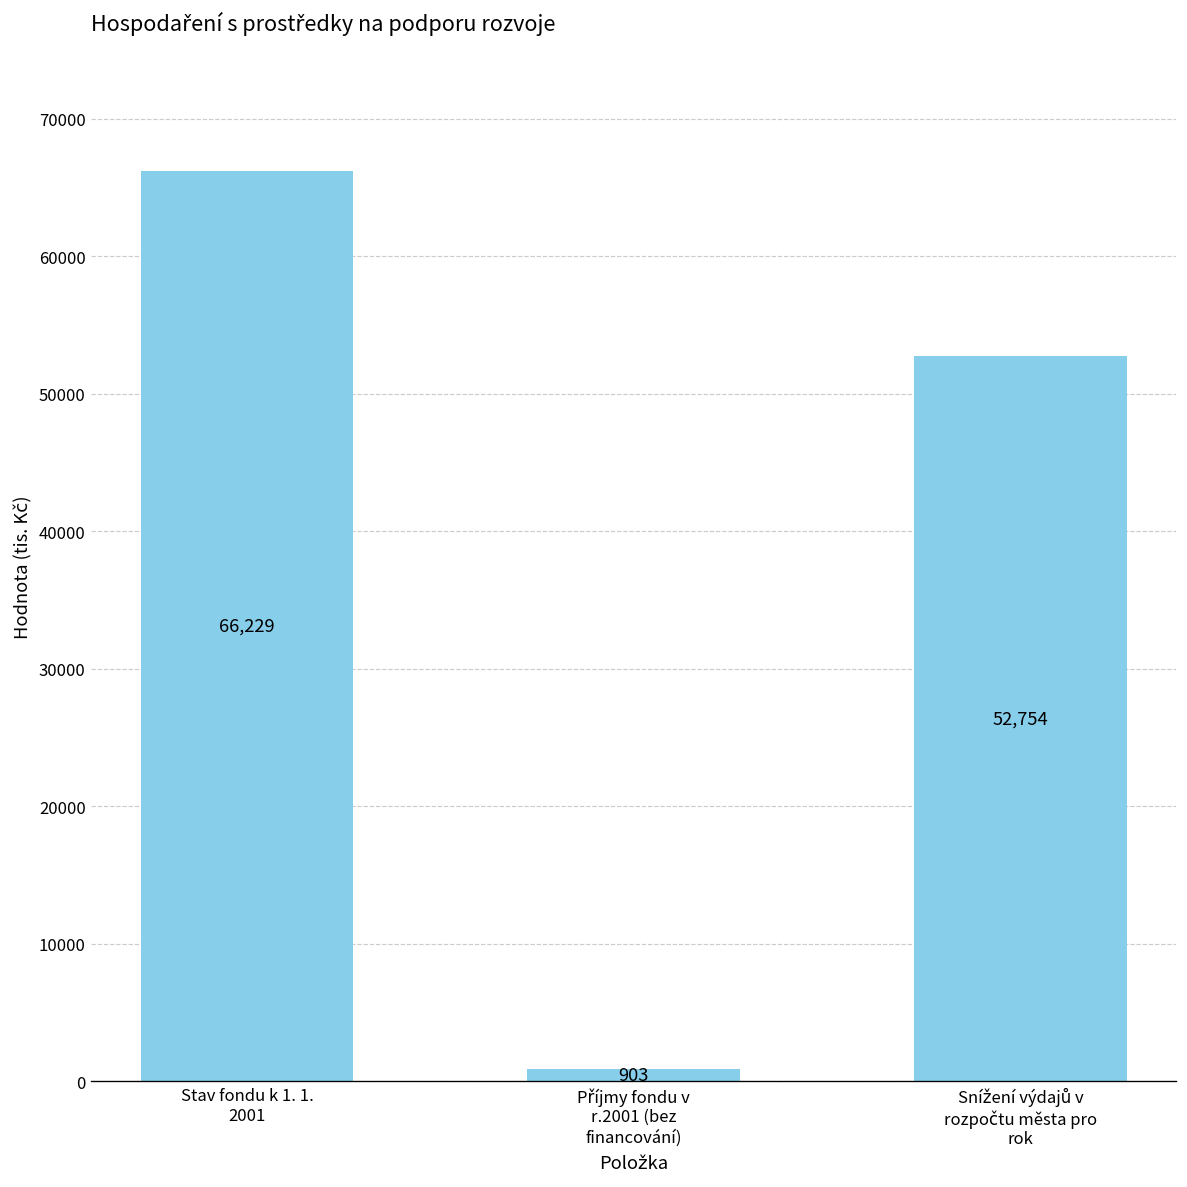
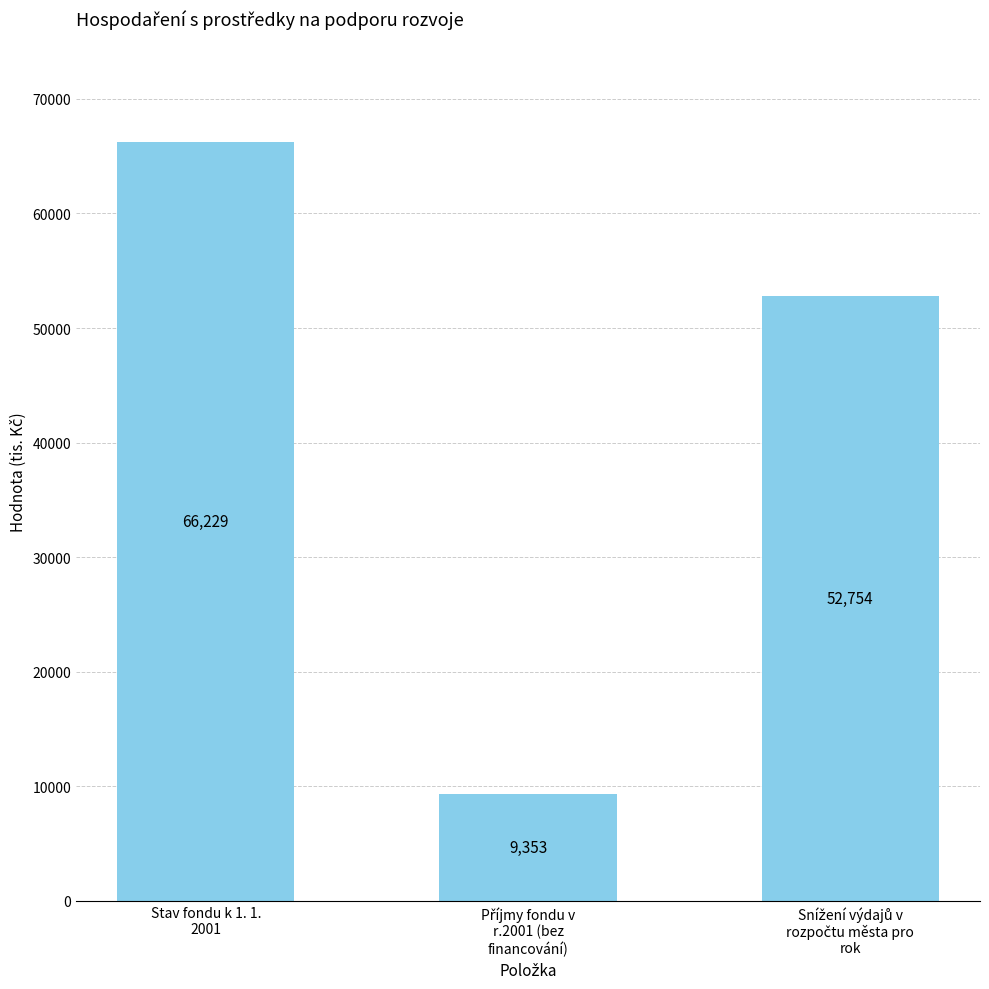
Příjmy fondu v r.2001 (bez financování): 903 -> 9,353
